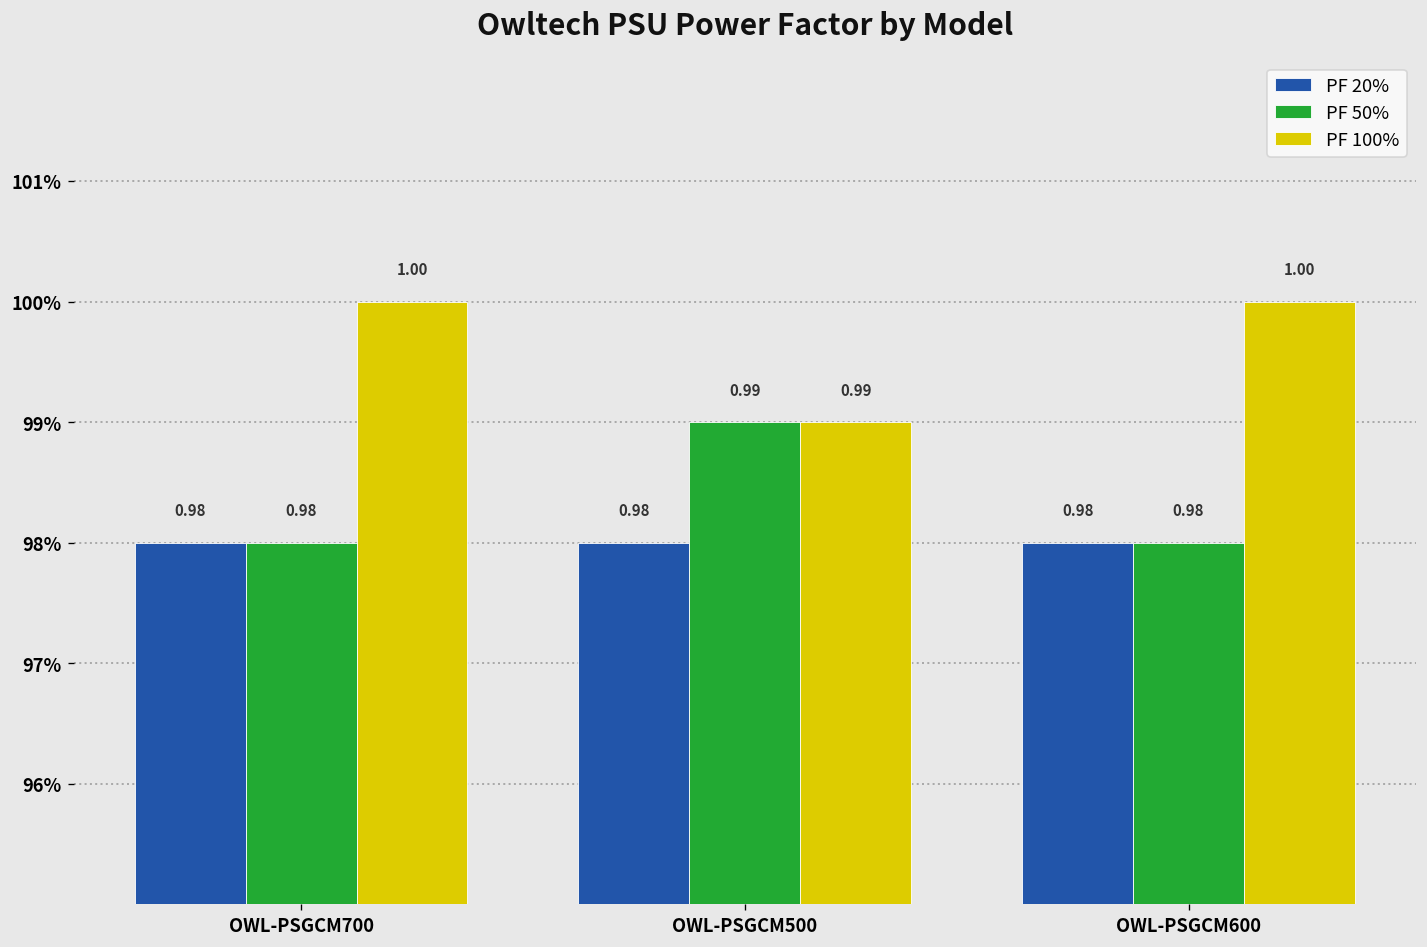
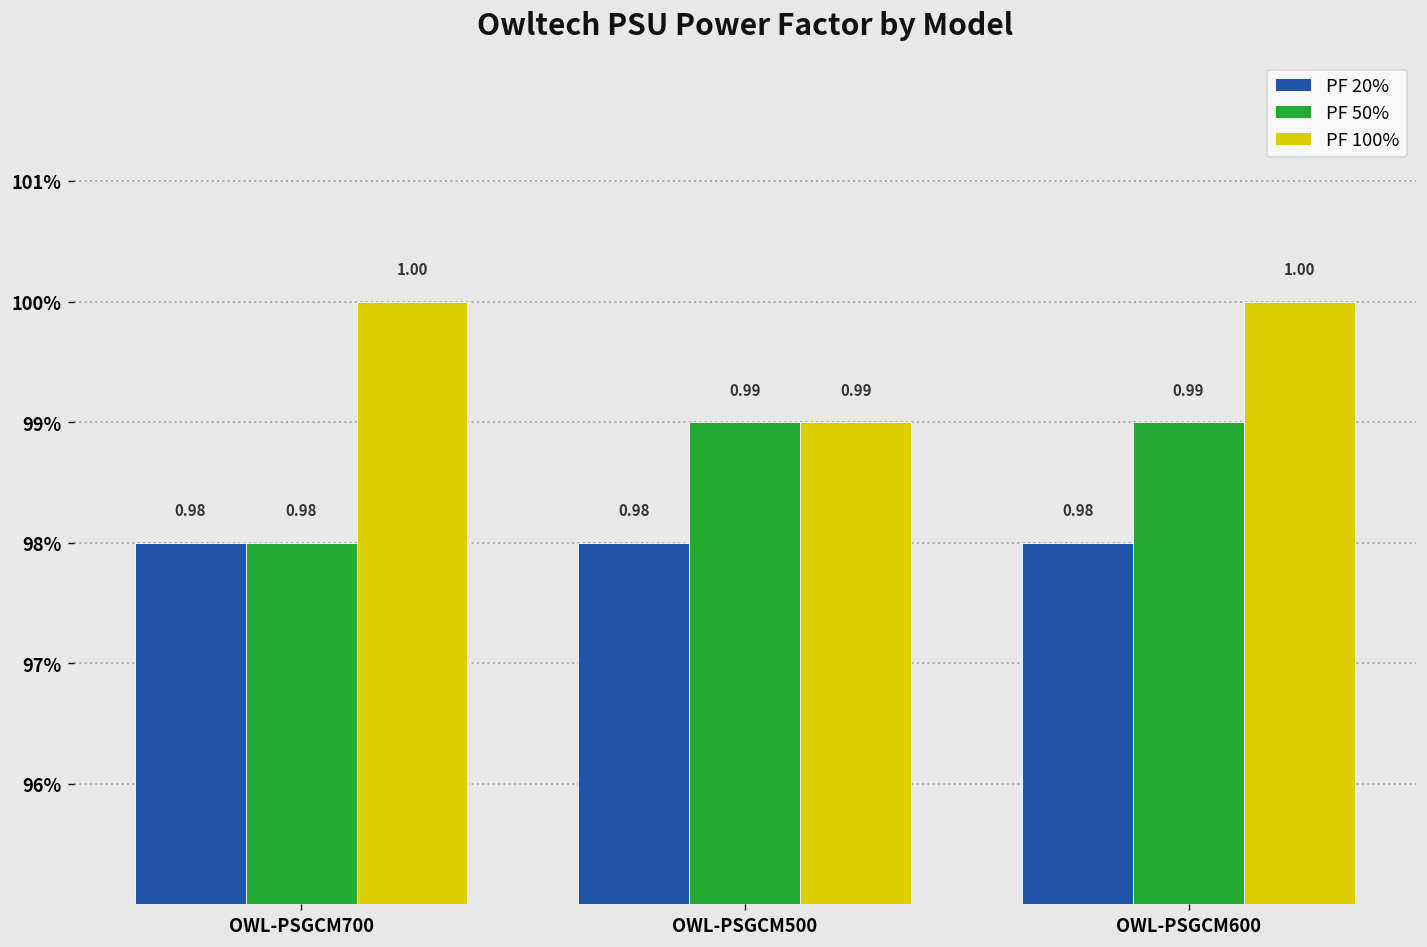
PF 50%, OWL-PSGCM600: 0.98 -> 0.99
